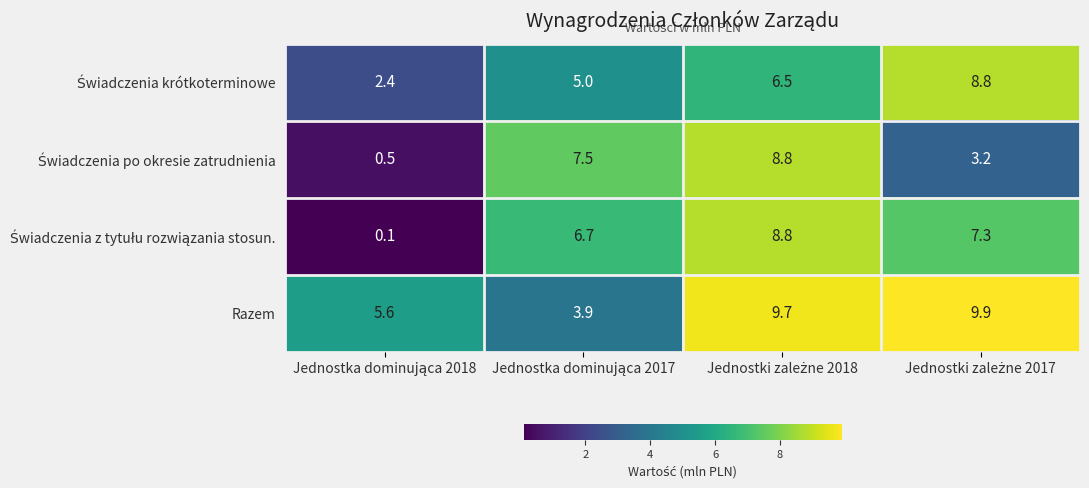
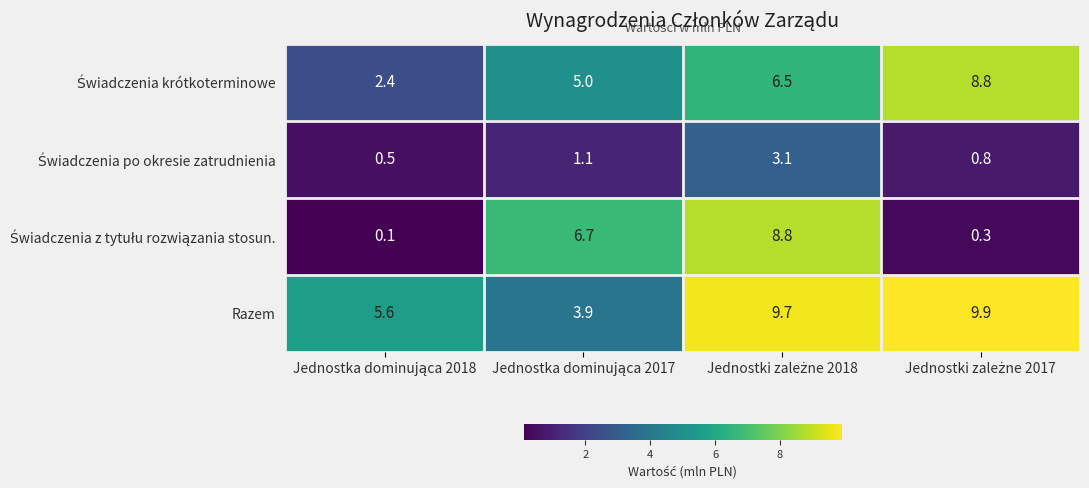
Świadczenia po okresie zatrudnienia, Jednostka dominująca 2017: 7.5 -> 1.1
Świadczenia po okresie zatrudnienia, Jednostki zależne 2018: 8.8 -> 3.1
Świadczenia po okresie zatrudnienia, Jednostki zależne 2017: 3.2 -> 0.8
Świadczenia z tytułu rozwiązania stosun., Jednostki zależne 2017: 7.3 -> 0.3
